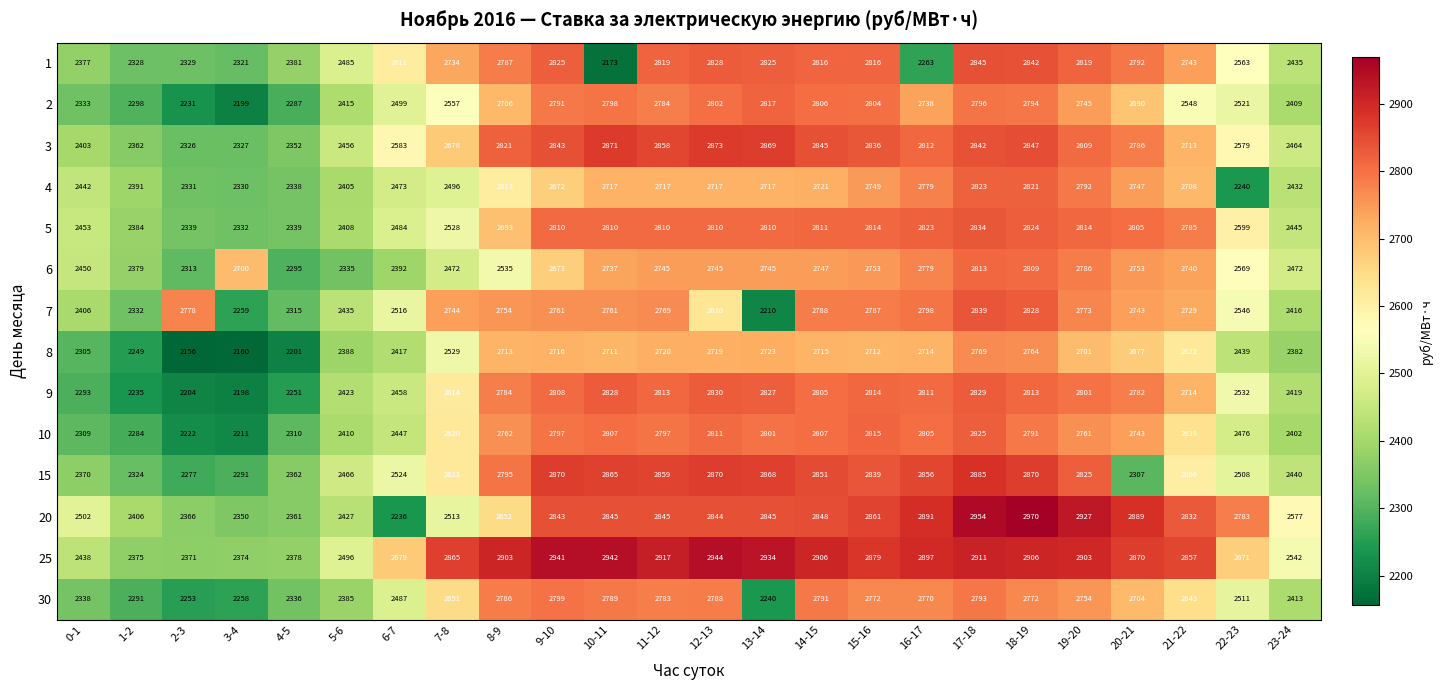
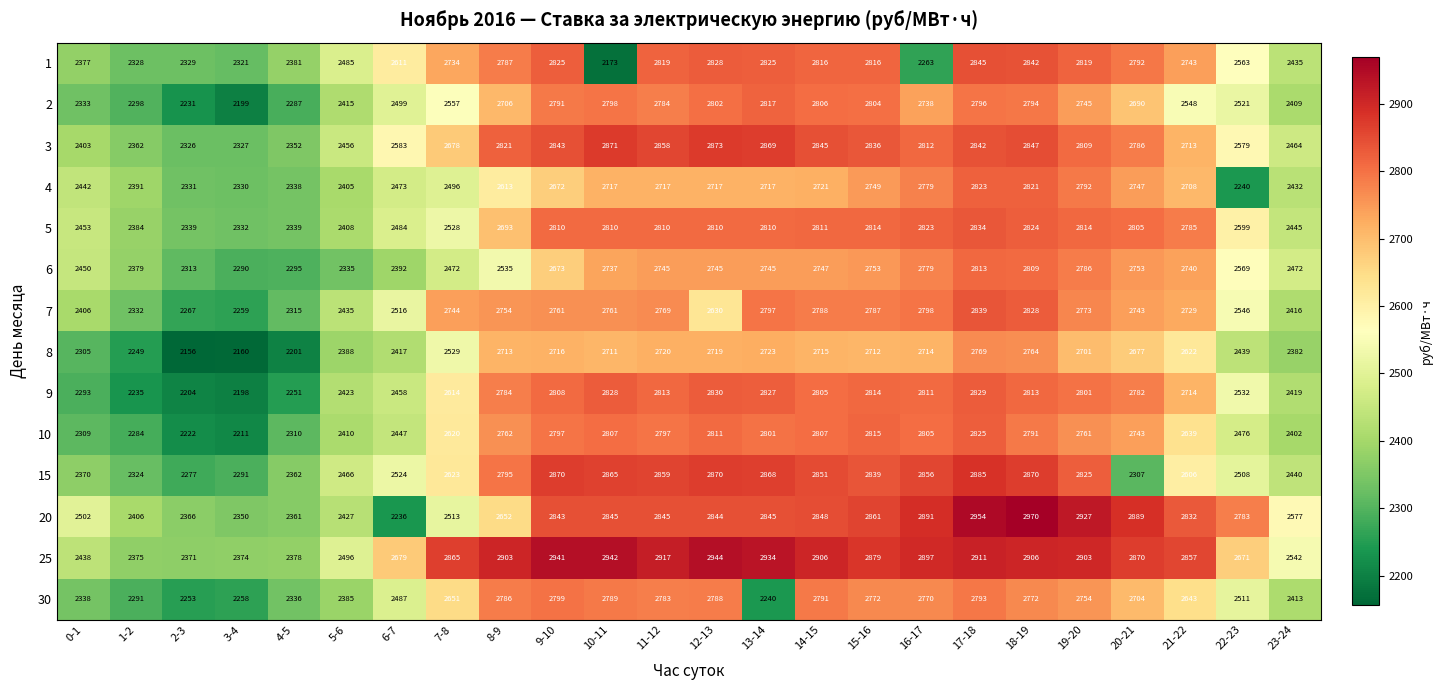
6, 3-4: 2700 -> 2290
7, 2-3: 2778 -> 2267
7, 13-14: 2210 -> 2797
